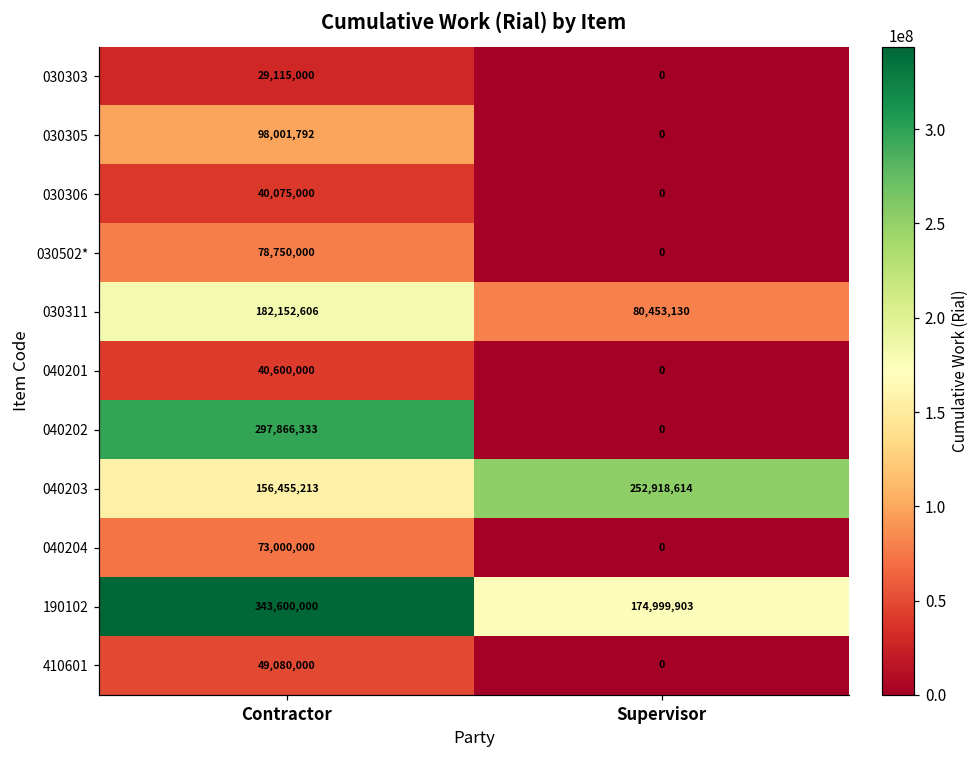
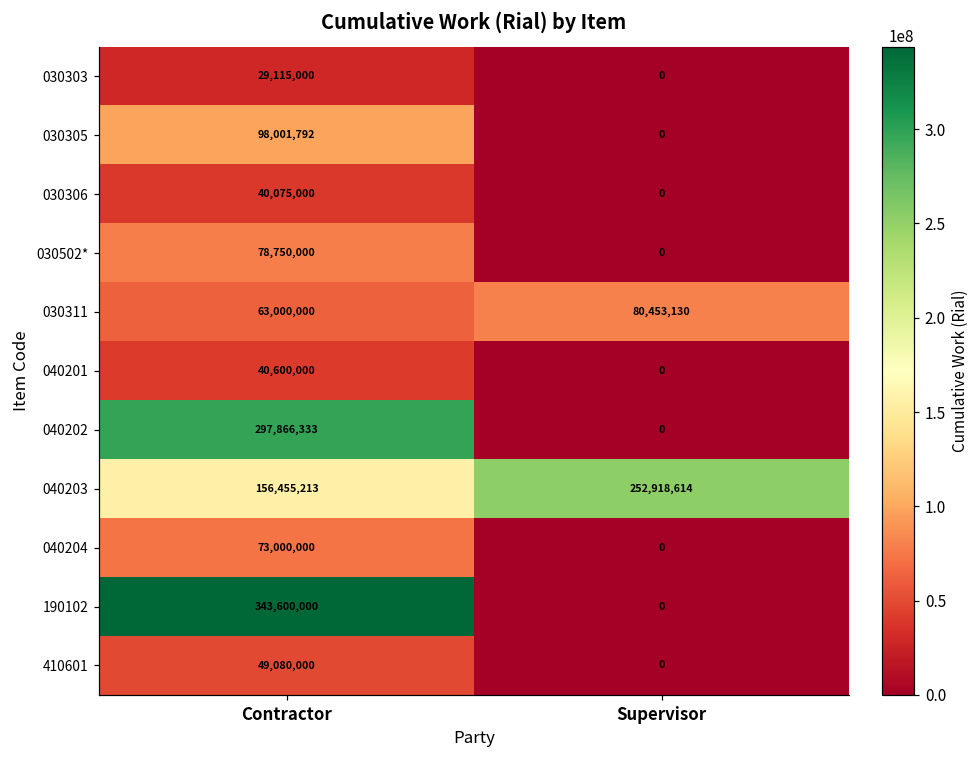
030311, Contractor: 182,152,606 -> 63,000,000
190102, Supervisor: 174,999,903 -> 0
